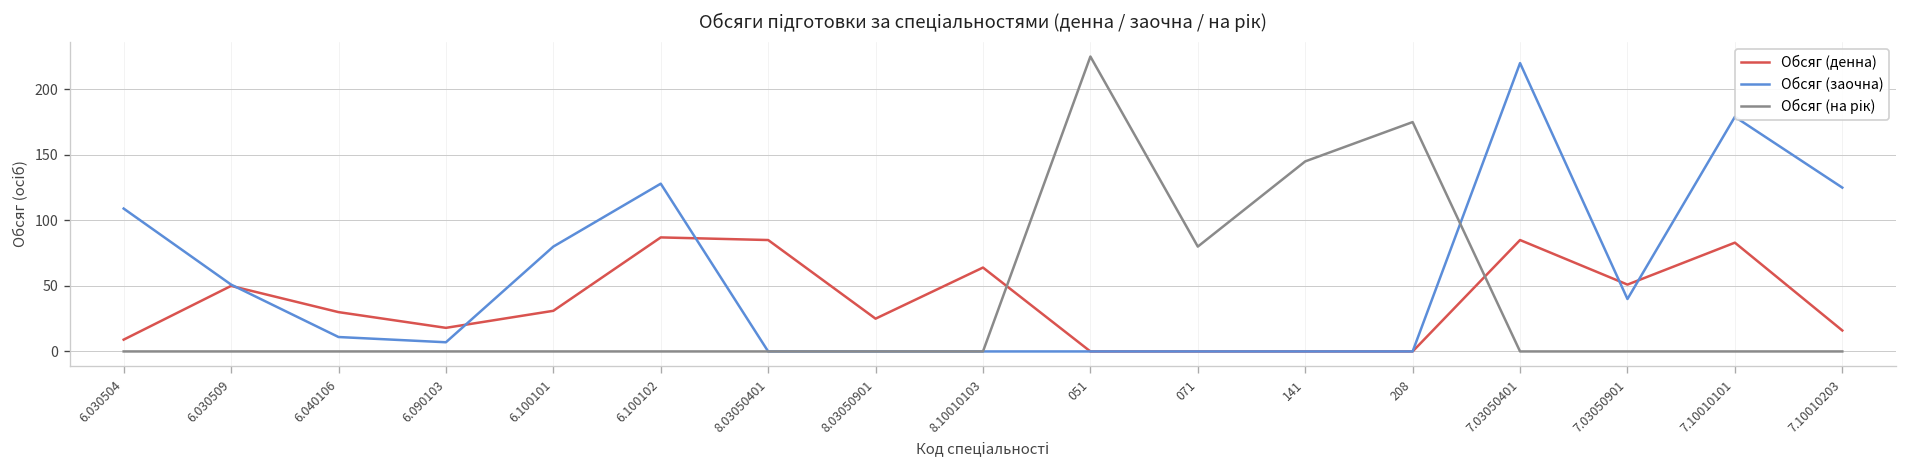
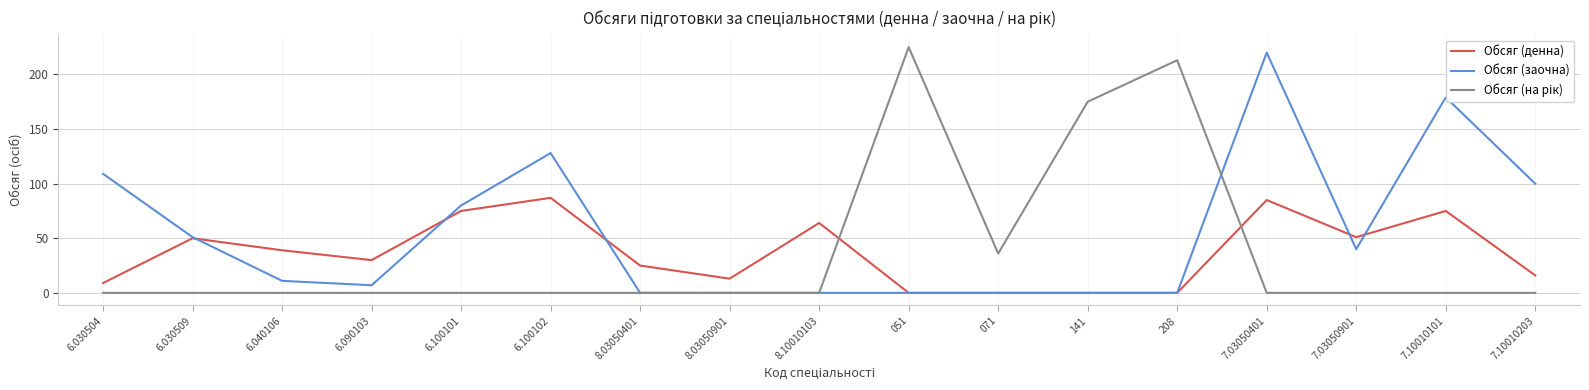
Обсяг (денна), 6.040106: 30 -> 39
Обсяг (денна), 6.090103: 18 -> 30
Обсяг (денна), 6.100101: 31 -> 75
Обсяг (денна), 8.03050401: 85 -> 25
Обсяг (денна), 8.03050901: 25 -> 13
Обсяг (на рік), 071: 80 -> 36
Обсяг (на рік), 141: 145 -> 175
Обсяг (на рік), 208: 175 -> 213
Обсяг (денна), 7.10010101: 83 -> 75
Обсяг (заочна), 7.10010203: 125 -> 100
